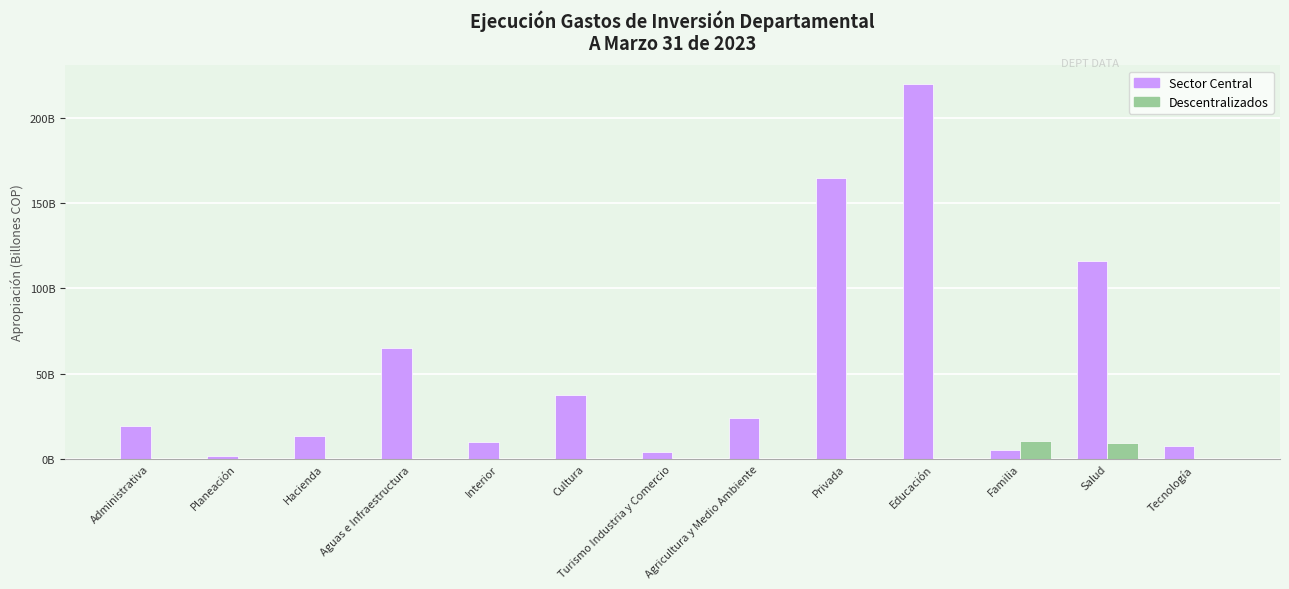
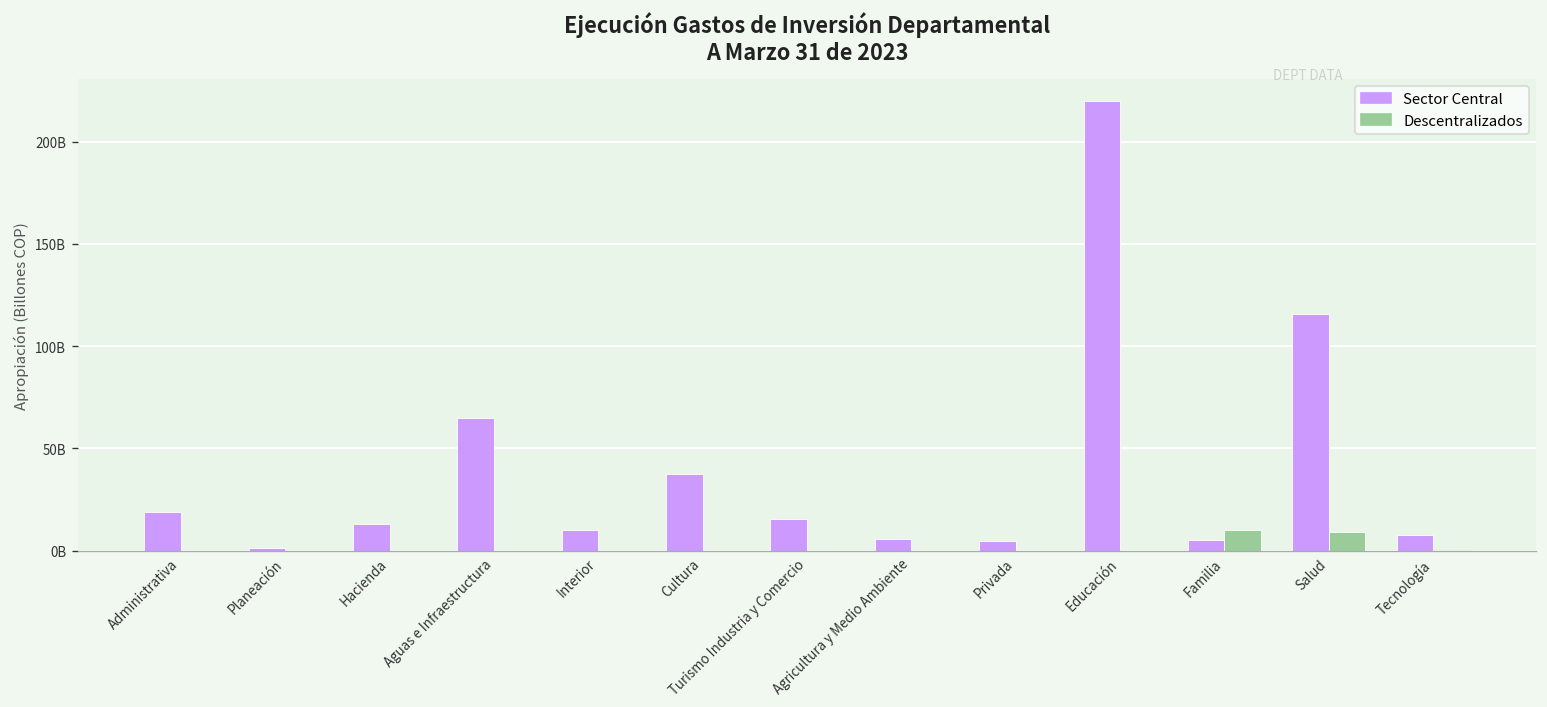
Sector Central, Turismo Industria y Comercio: 4000000000 -> 15000000000
Sector Central, Agricultura y Medio Ambiente: 24000000000 -> 6000000000
Sector Central, Privada: 165000000000 -> 5000000000
